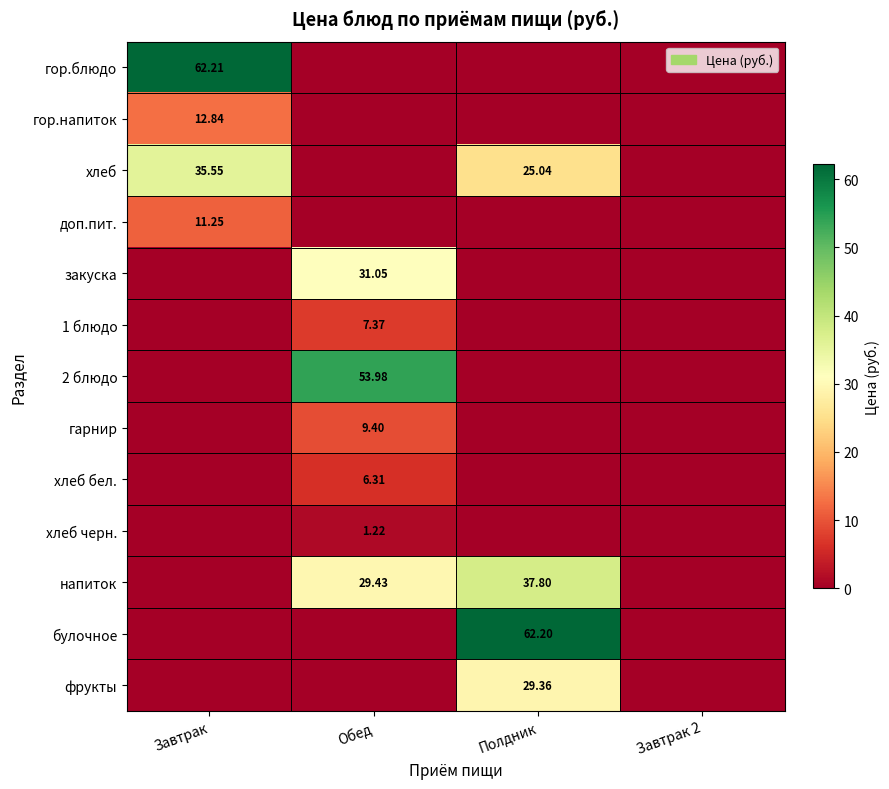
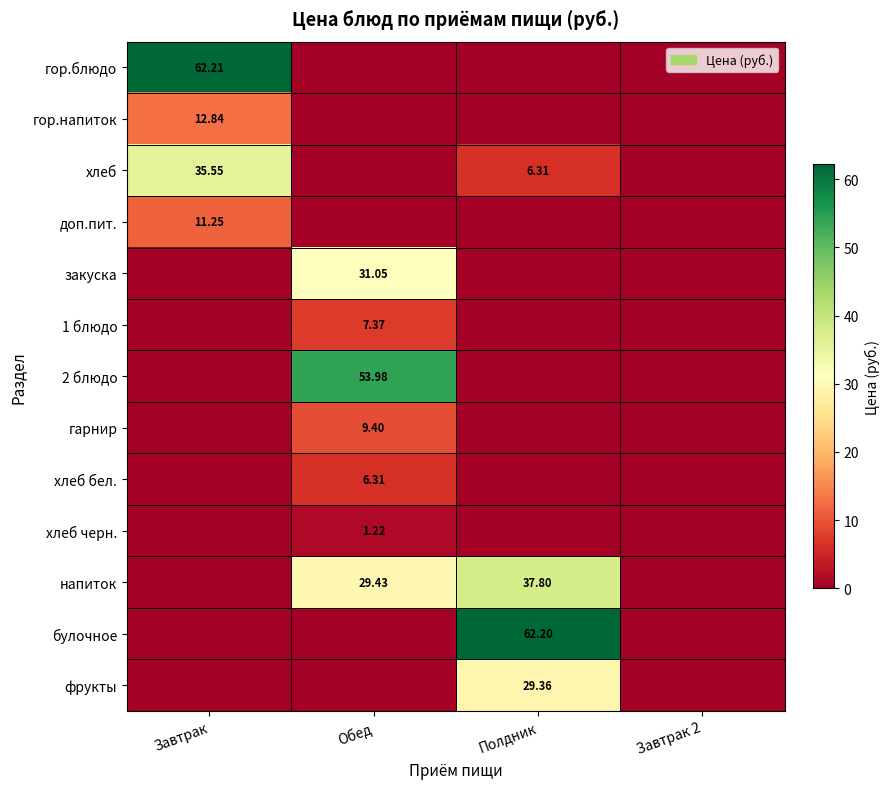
хлеб, Полдник: 25.04 -> 6.31
